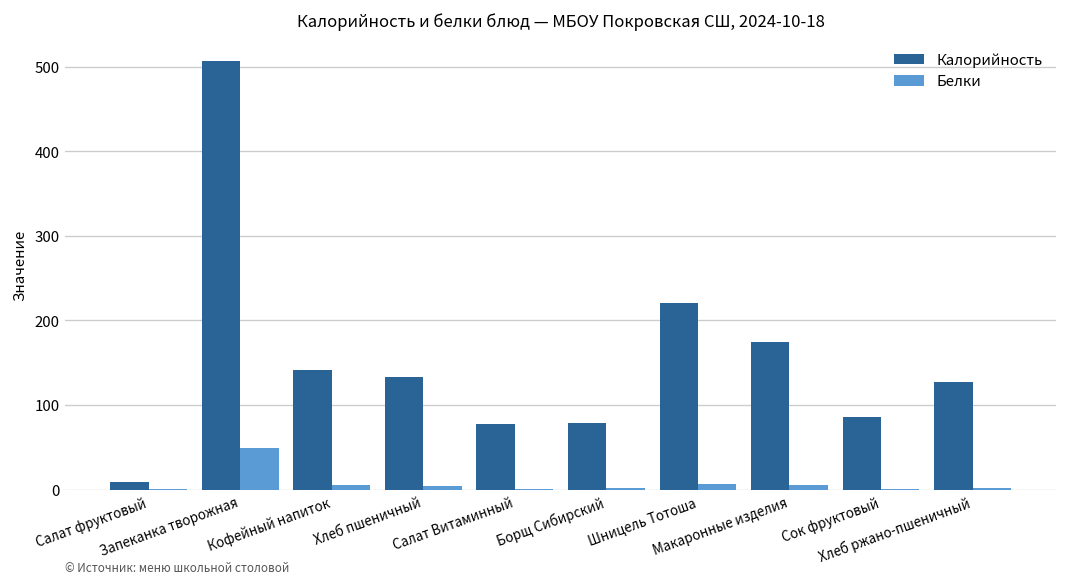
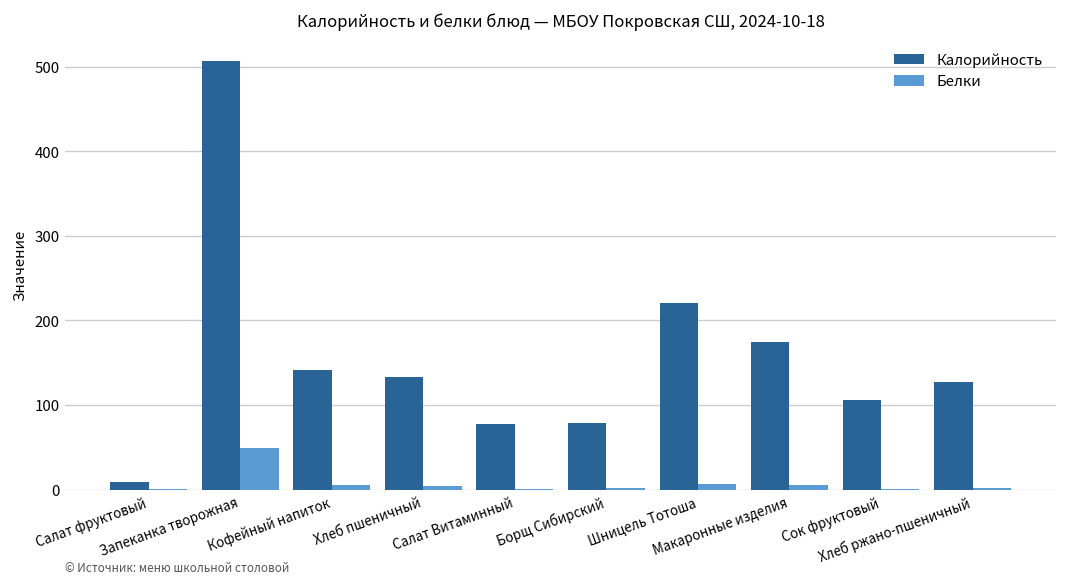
Калорийность, Сок фруктовый: 90 -> 110
